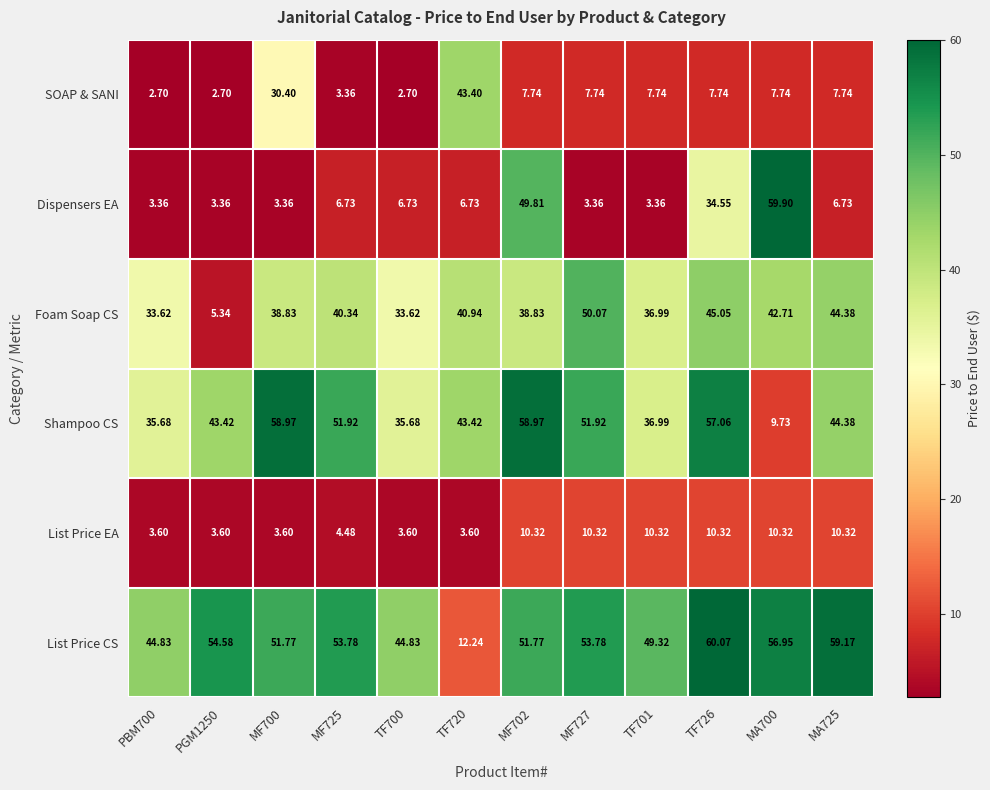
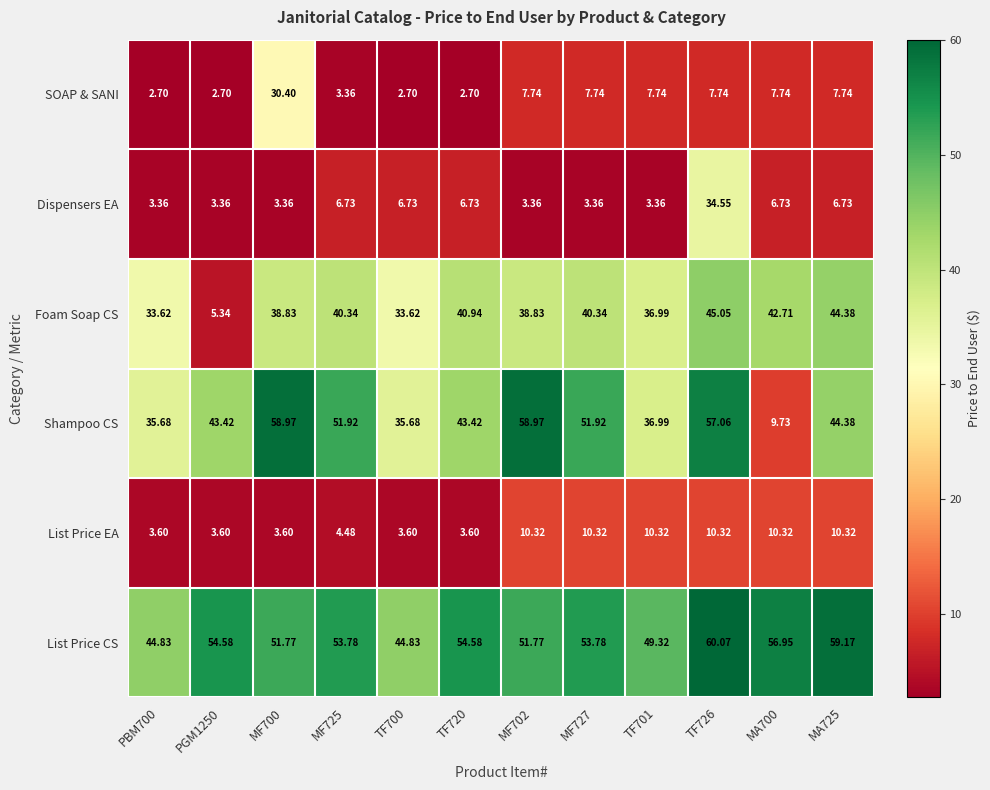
SOAP & SANI, TF720: 43.40 -> 2.70
Dispensers EA, MF702: 49.81 -> 3.36
Dispensers EA, MA700: 59.90 -> 6.73
Foam Soap CS, MF727: 50.07 -> 40.34
List Price CS, TF720: 12.24 -> 54.58
